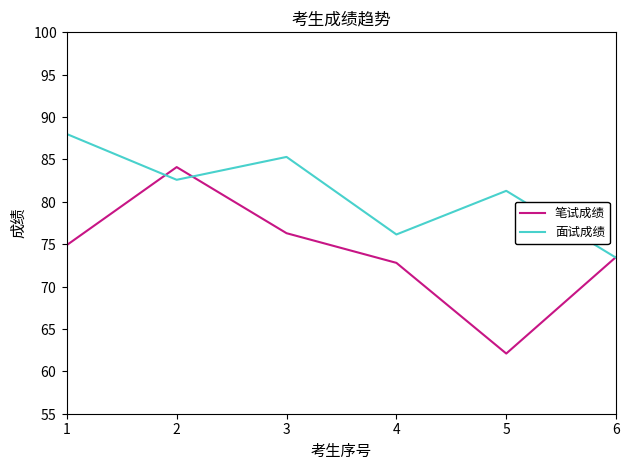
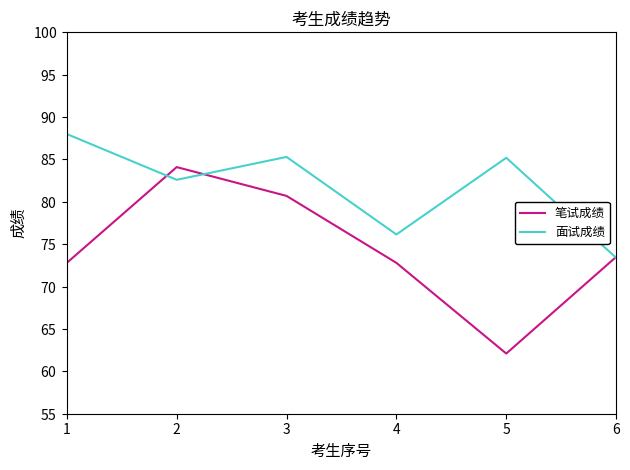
笔试成绩, 1: 75 -> 73
笔试成绩, 3: 76 -> 81
面试成绩, 5: 81 -> 85
